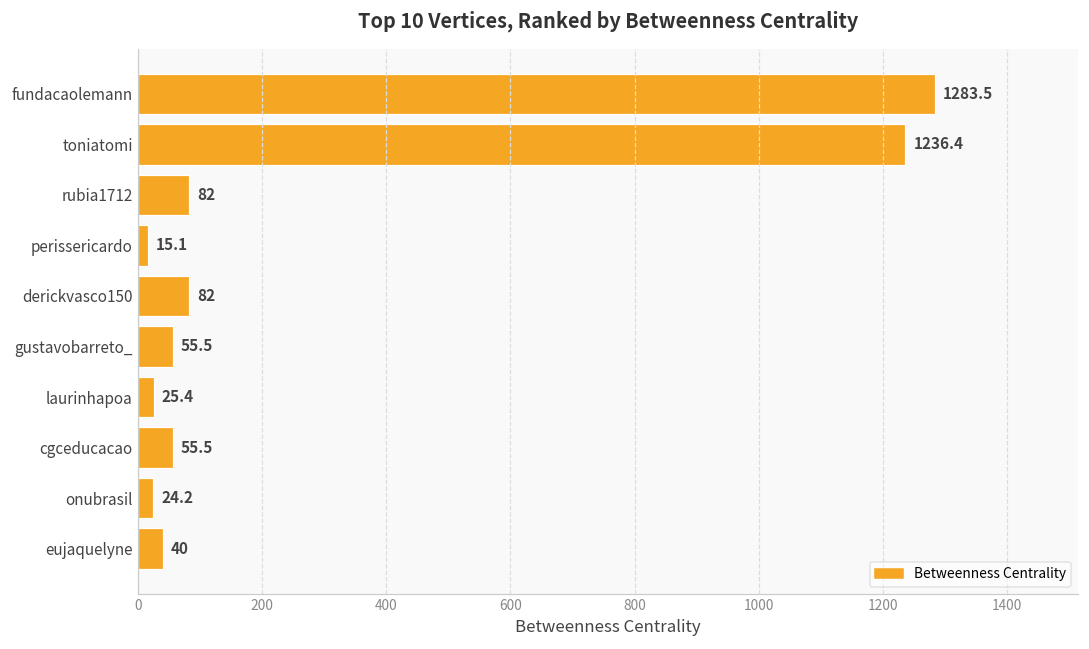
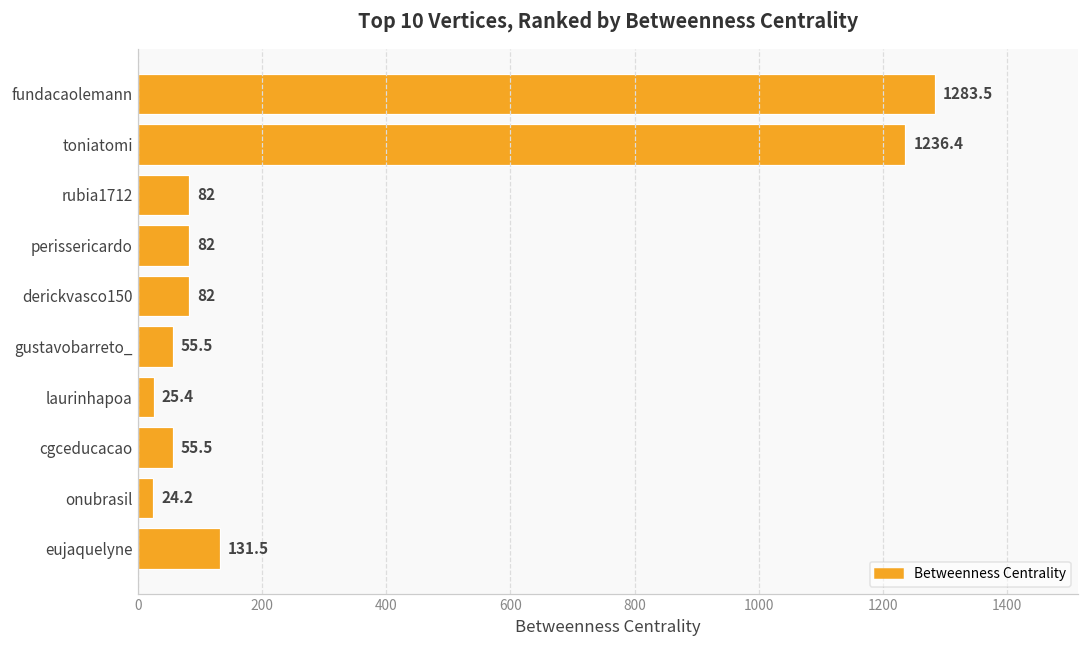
perissericardo: 15.1 -> 82
eujaquelyne: 40 -> 131.5
